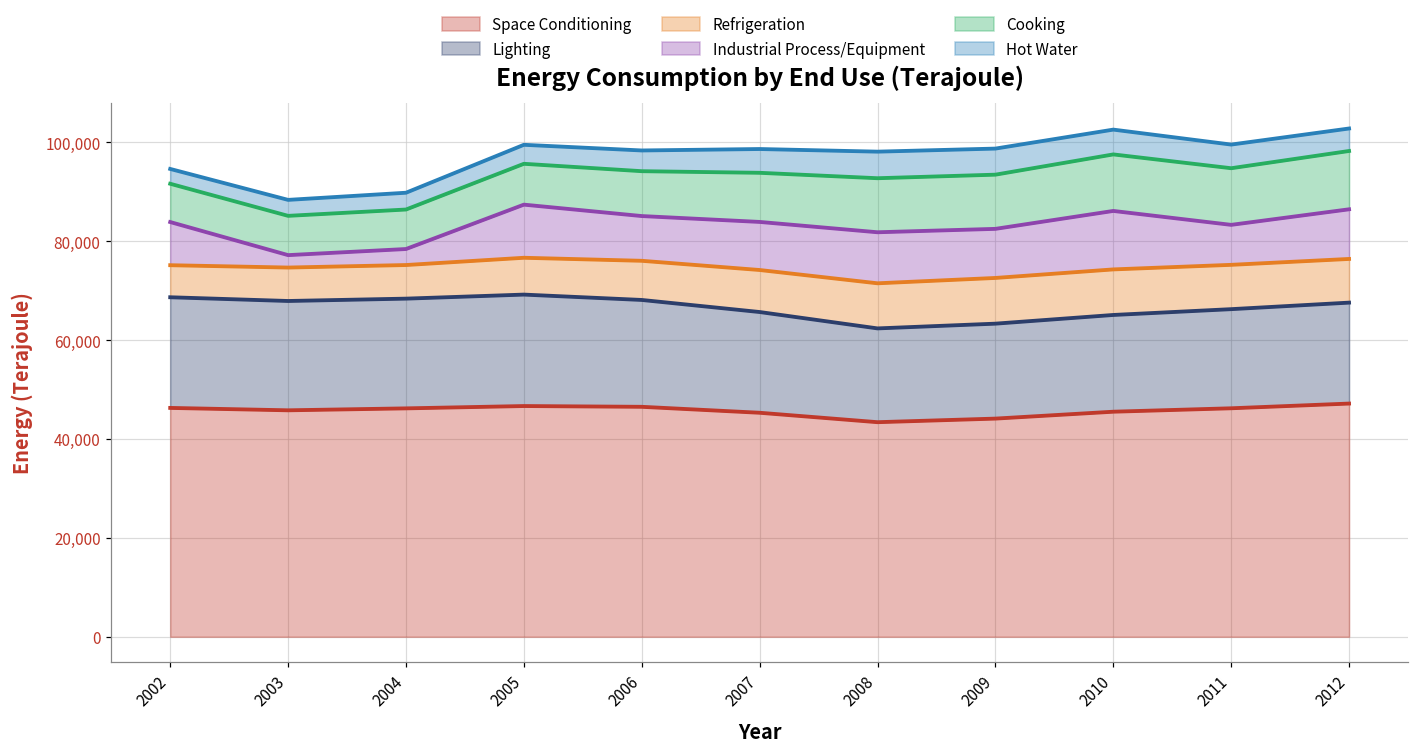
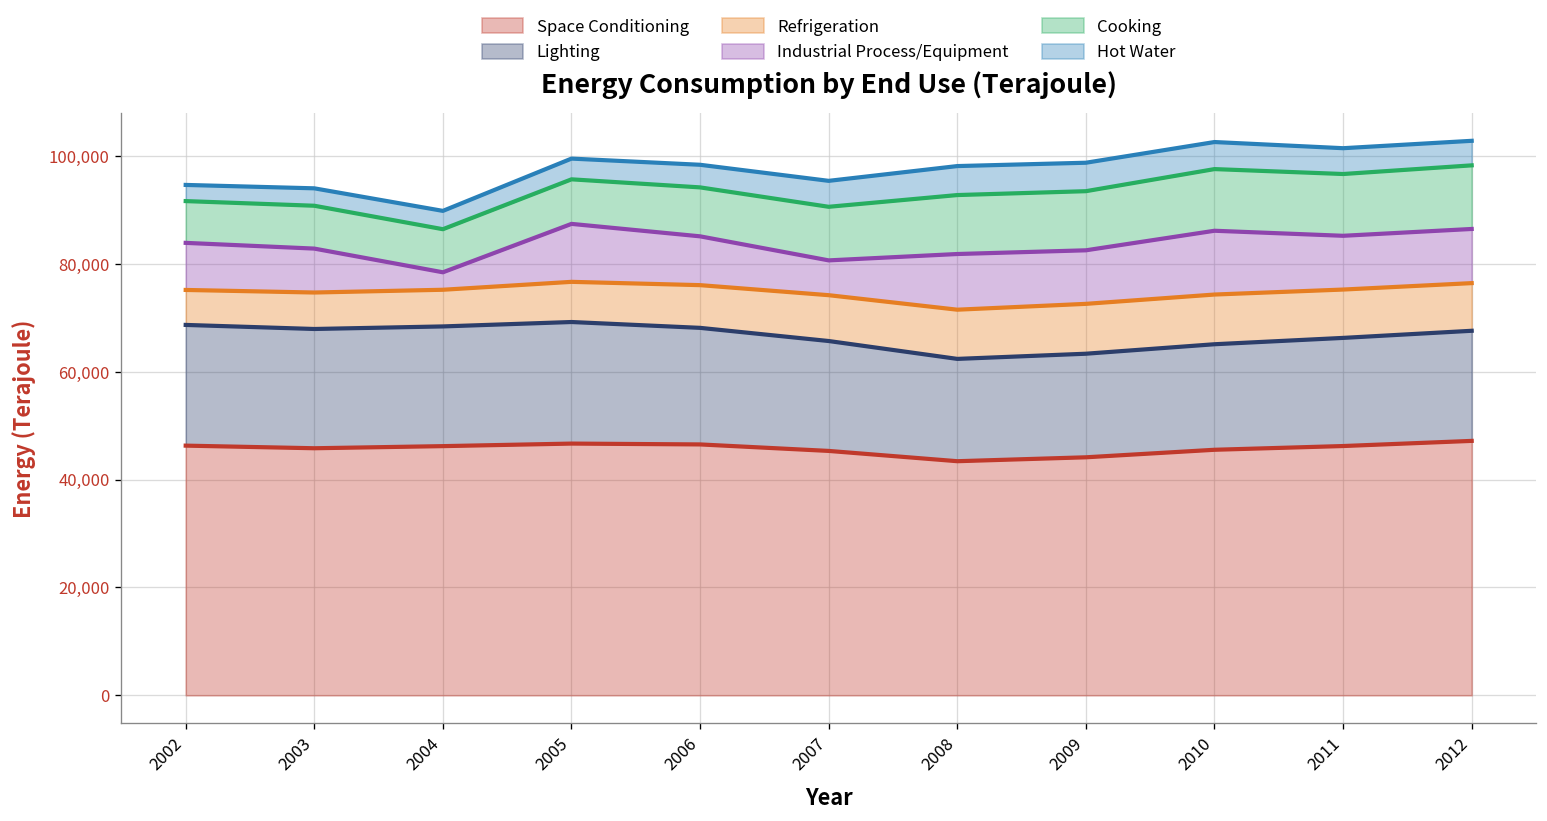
Industrial Process/Equipment, 2003: 3,000 -> 8,000
Industrial Process/Equipment, 2007: 10,000 -> 6,000
Industrial Process/Equipment, 2011: 8,000 -> 10,000
